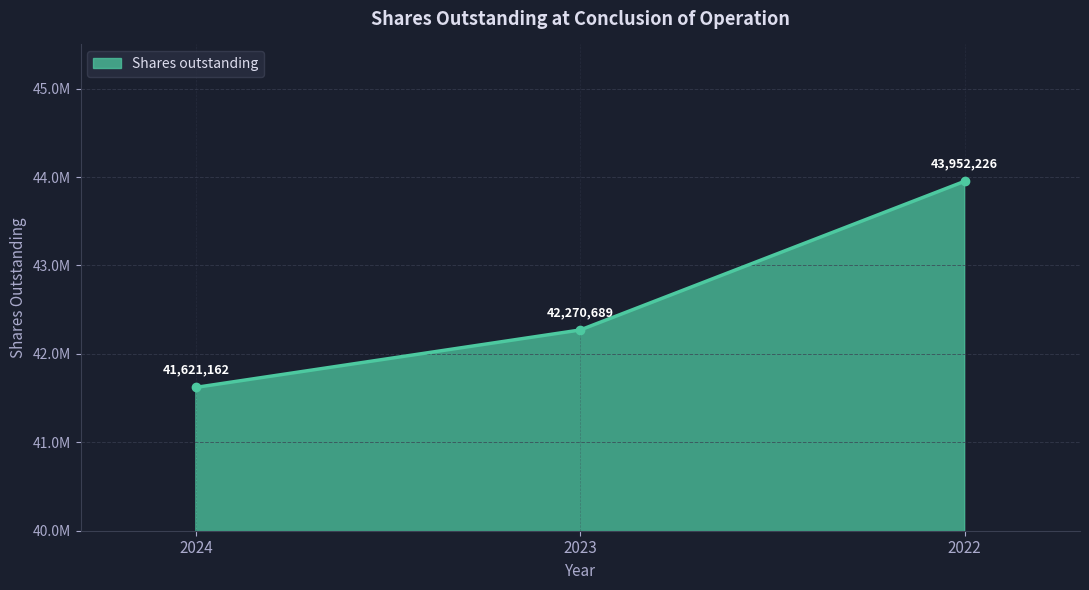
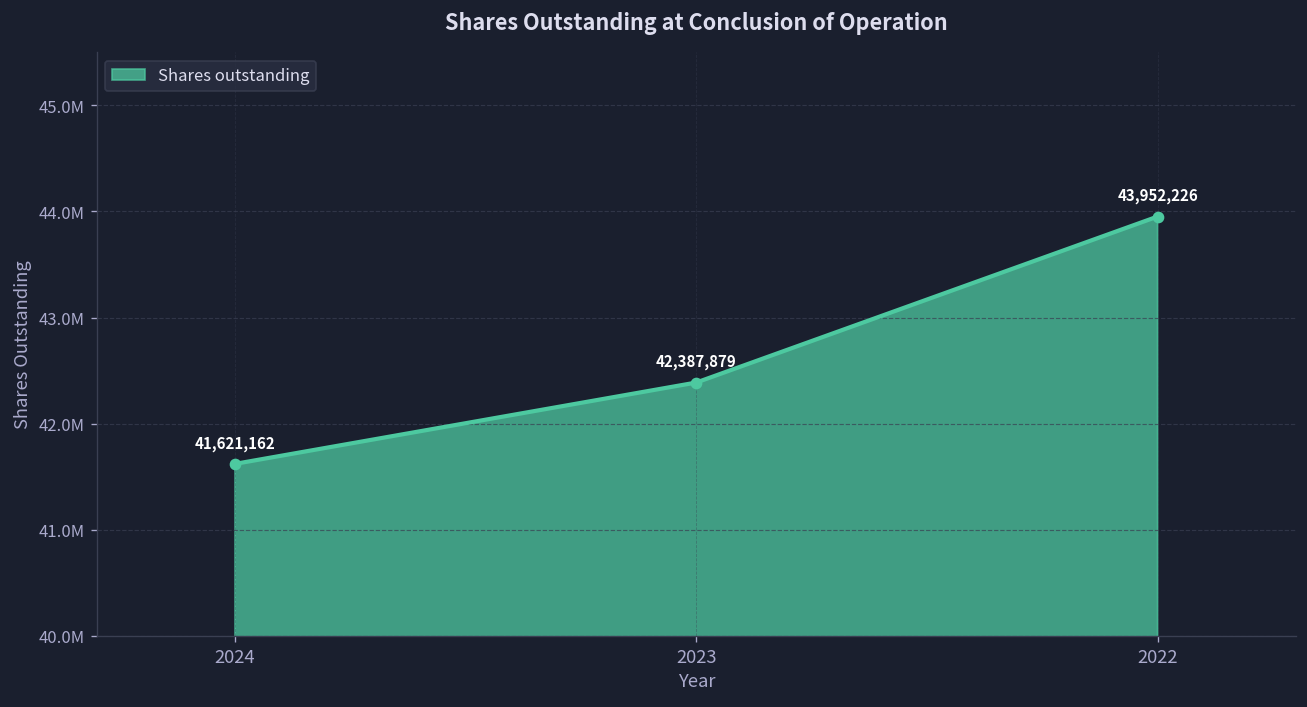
2023: 42,270,689 -> 42,387,879
